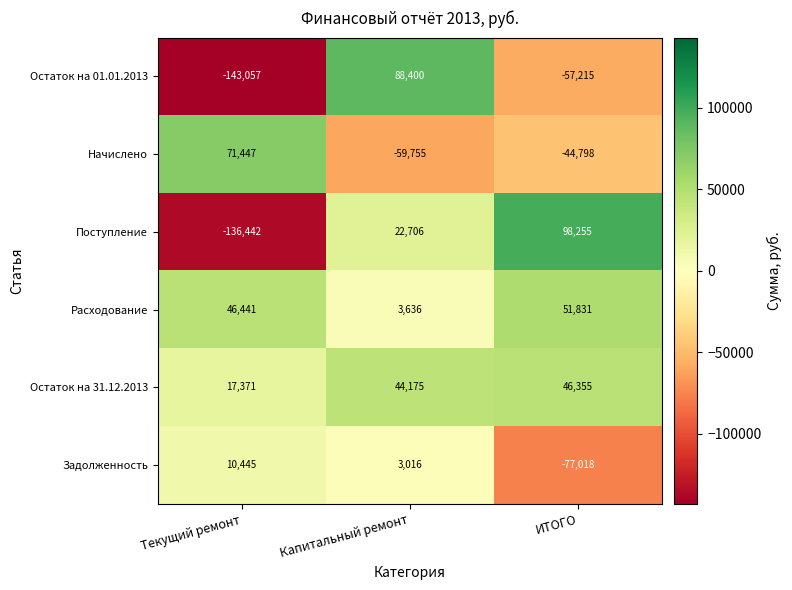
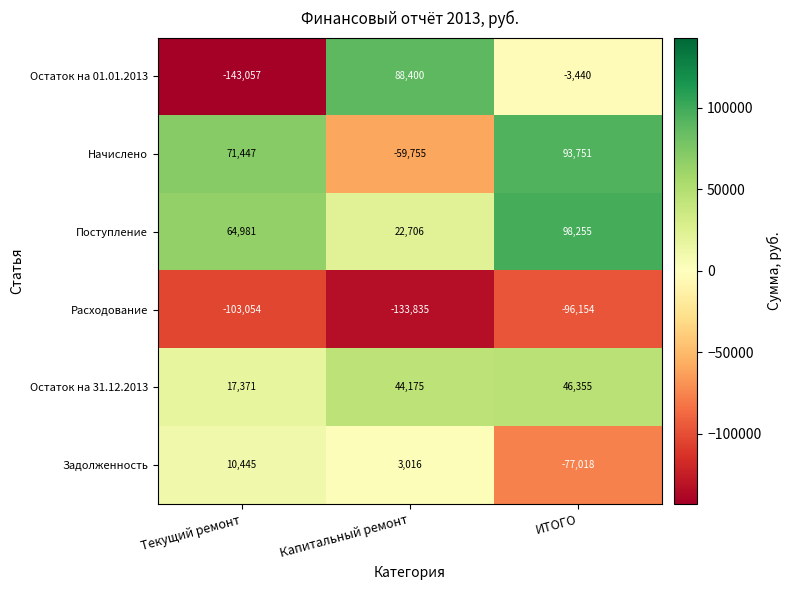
Остаток на 01.01.2013, ИТОГО: -57,215 -> -3,440
Начислено, ИТОГО: -44,798 -> 93,751
Поступление, Текущий ремонт: -136,442 -> 64,981
Расходование, Текущий ремонт: 46,441 -> -103,054
Расходование, Капитальный ремонт: 3,636 -> -133,835
Расходование, ИТОГО: 51,831 -> -96,154
